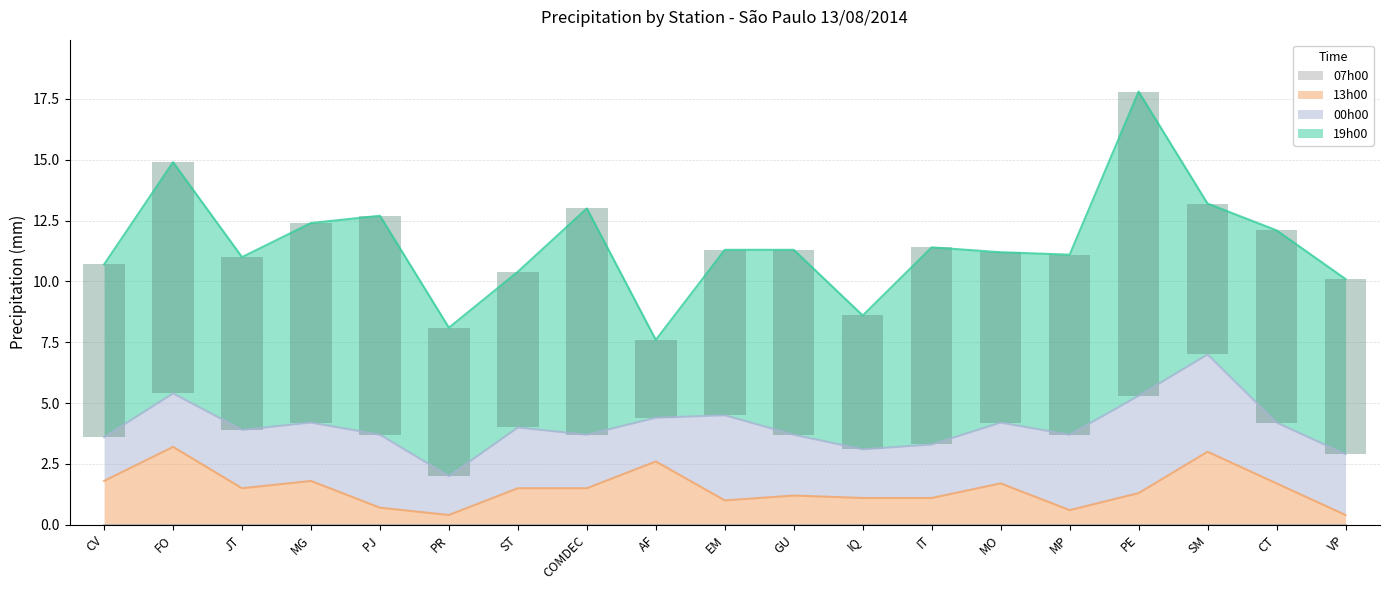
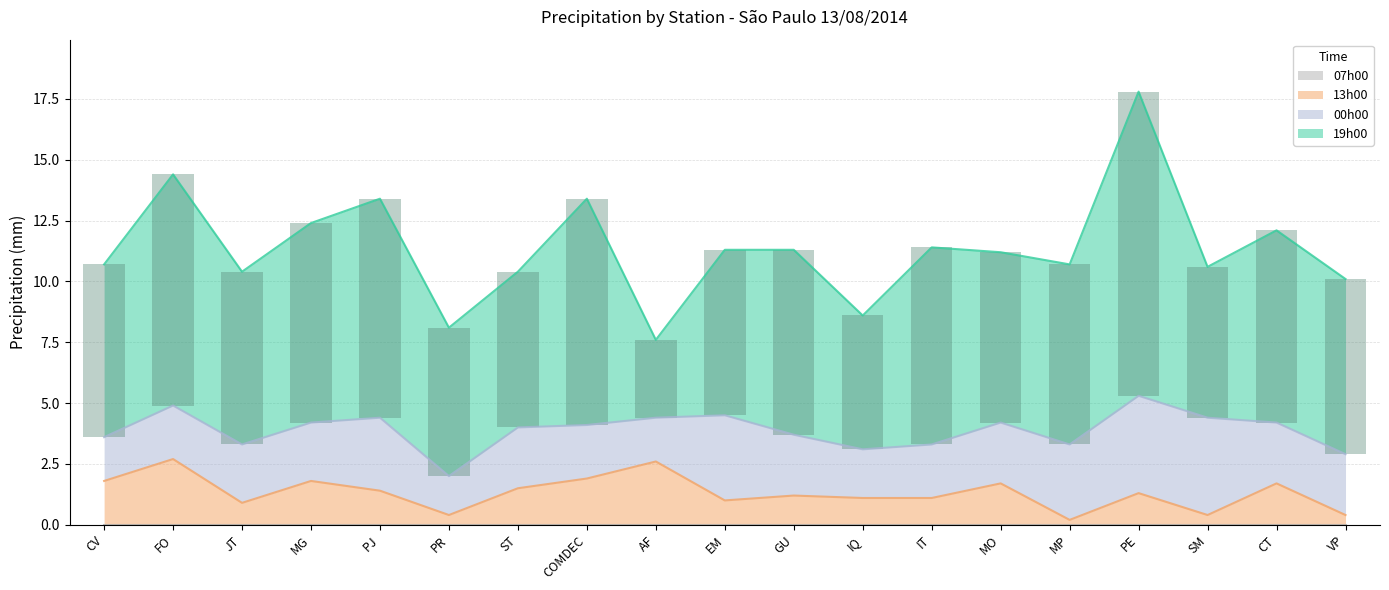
13h00, FO: 3.2 -> 2.7
13h00, JT: 1.5 -> 0.9
13h00, PJ: 0.7 -> 1.4
13h00, COMDEC: 1.5 -> 1.9
13h00, MP: 0.6 -> 0.2
13h00, SM: 3.0 -> 0.4
